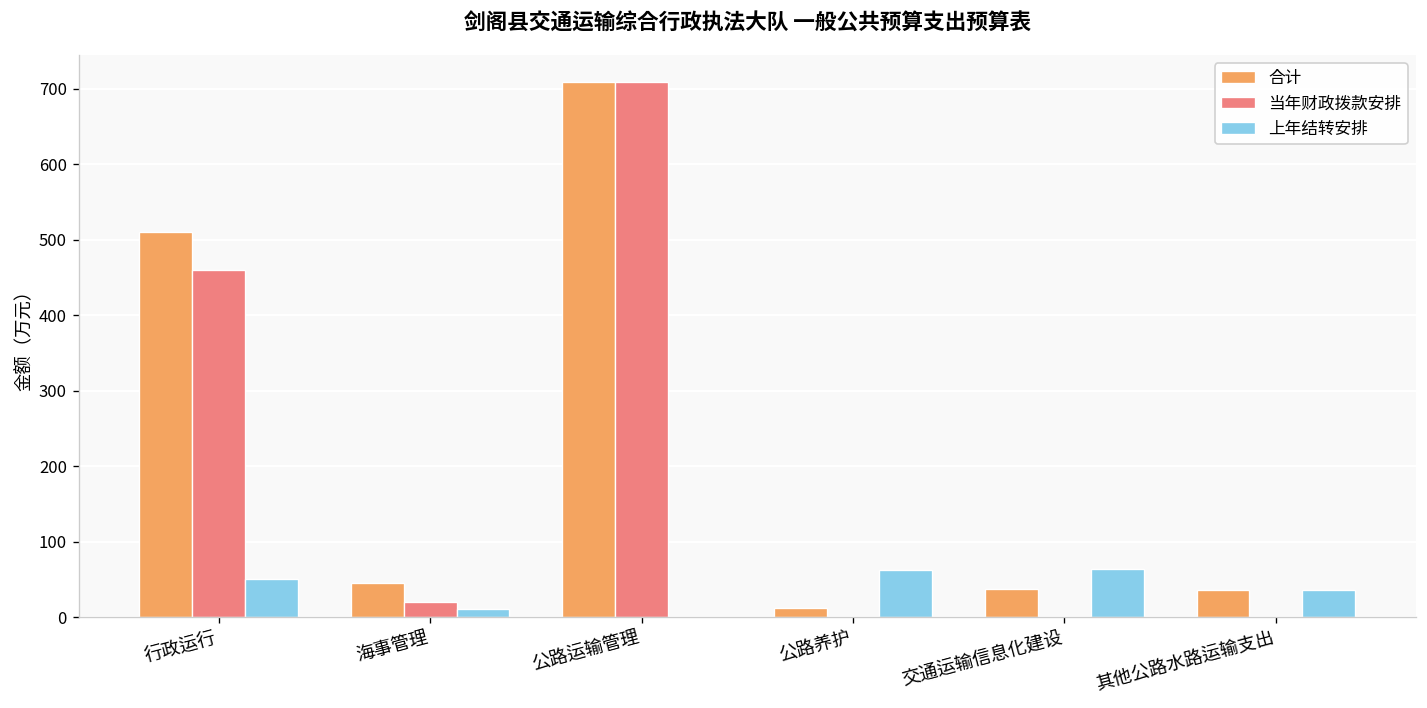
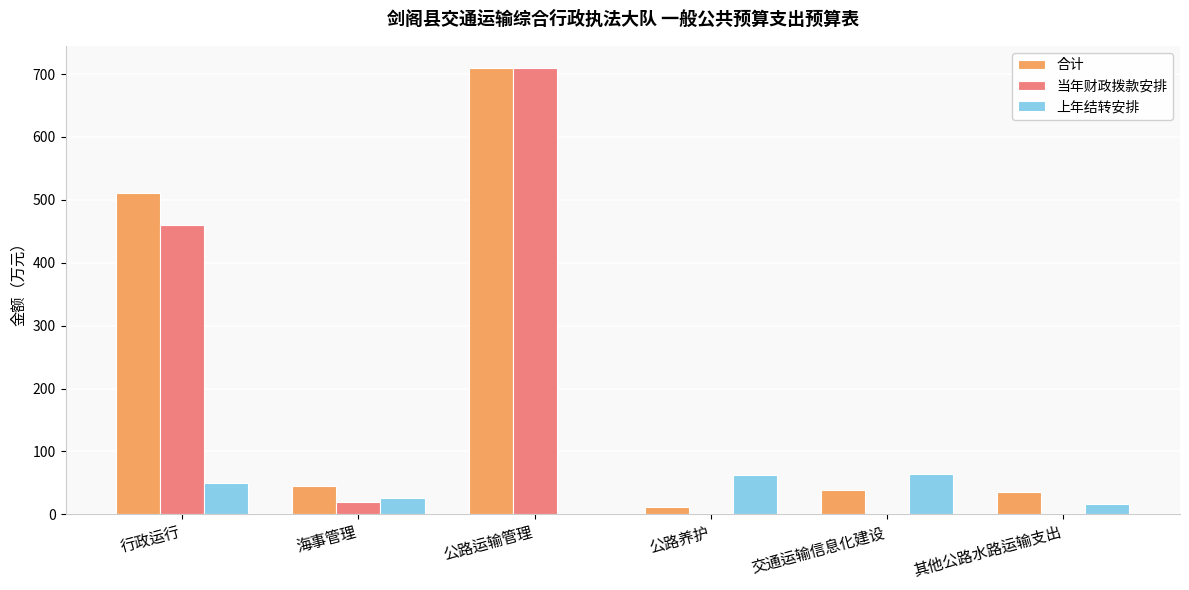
上年结转安排, 海事管理: 10 -> 30
上年结转安排, 其他公路水路运输支出: 40 -> 20
